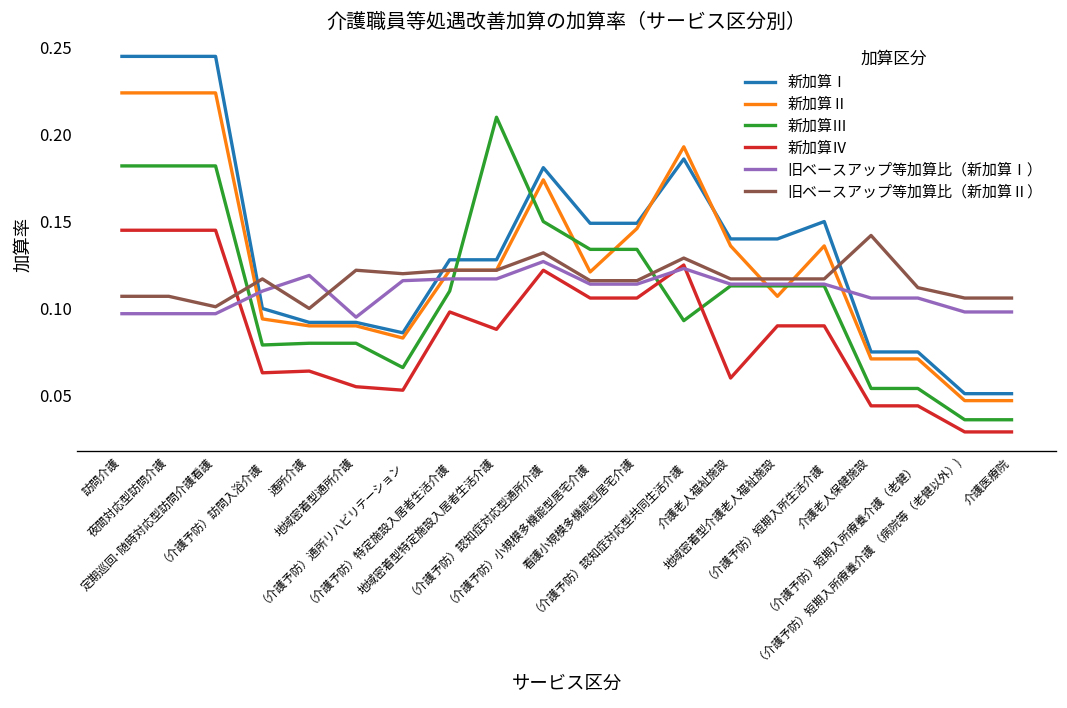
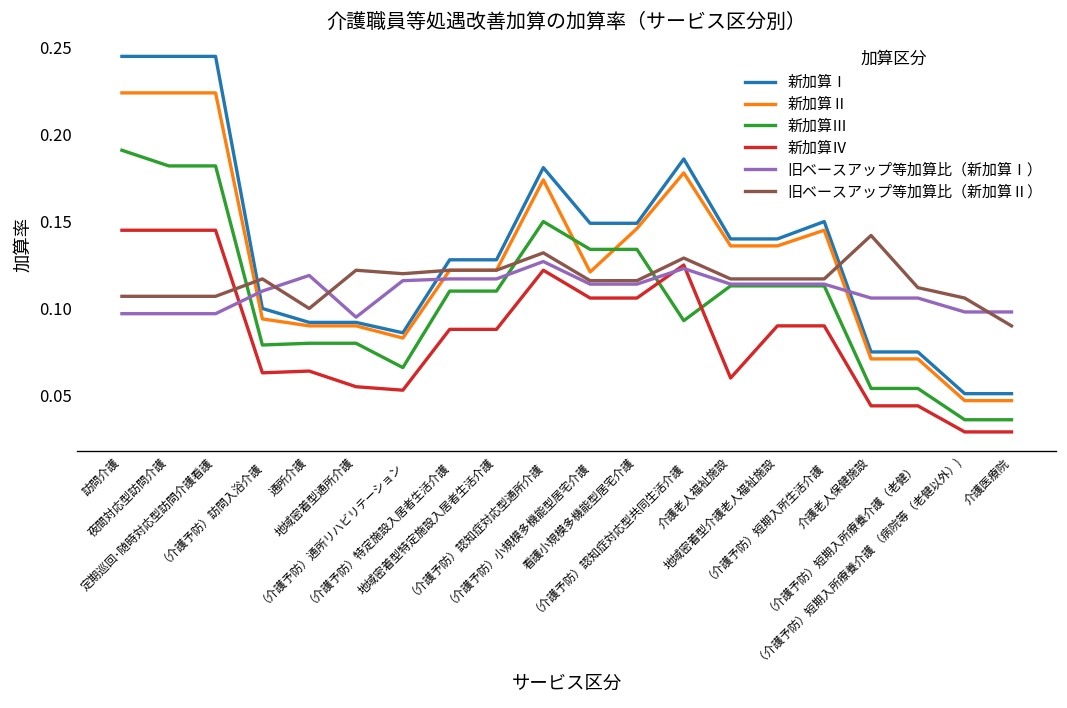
新加算Ⅲ, 訪問介護: 0.182 -> 0.191
旧ベースアップ等加算比（新加算Ⅱ）, 定期巡回･随時対応型訪問介護看護: 0.101 -> 0.107
新加算Ⅳ, （介護予防）特定施設入居者生活介護: 0.098 -> 0.088
新加算Ⅲ, 地域密着型特定施設入居者生活介護: 0.21 -> 0.11
新加算Ⅱ, （介護予防）認知症対応型共同生活介護: 0.193 -> 0.178
新加算Ⅱ, 地域密着型介護老人福祉施設: 0.107 -> 0.136
新加算Ⅱ, （介護予防）短期入所生活介護: 0.136 -> 0.145
旧ベースアップ等加算比（新加算Ⅱ）, 介護医療院: 0.106 -> 0.090
